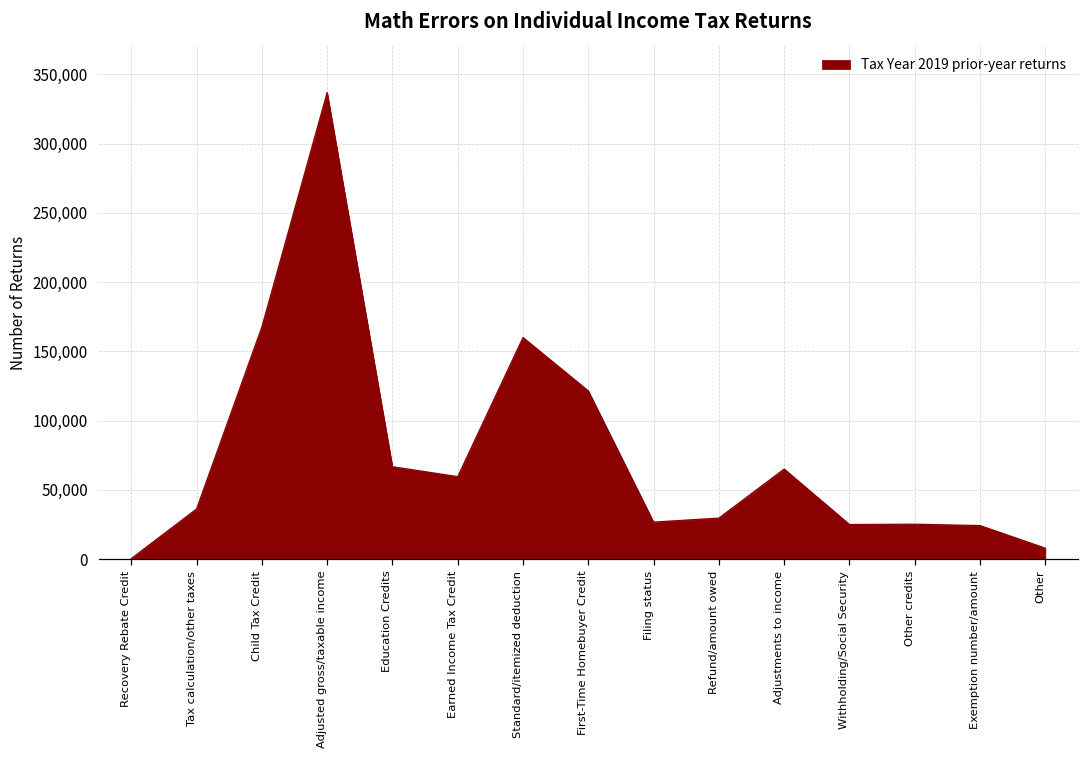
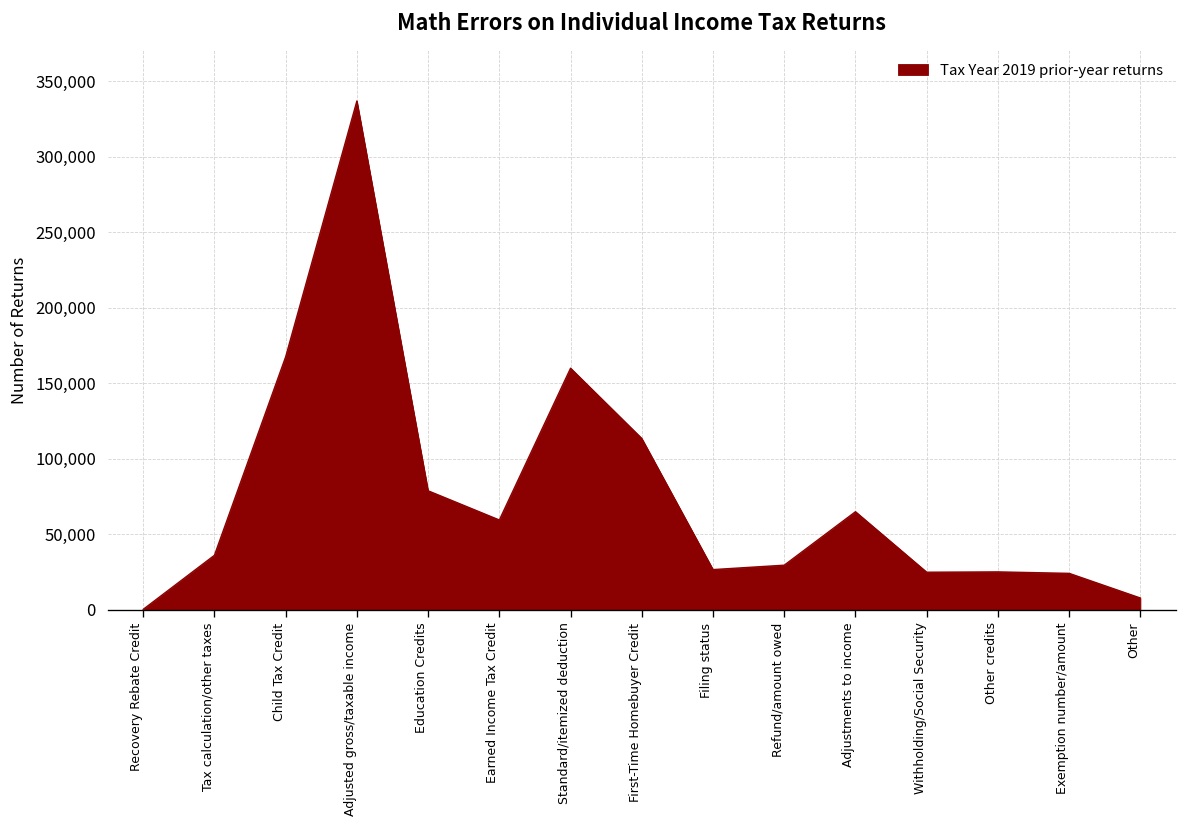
Education Credits: 67,000 -> 79,000
First-Time Homebuyer Credit: 121,000 -> 114,000
